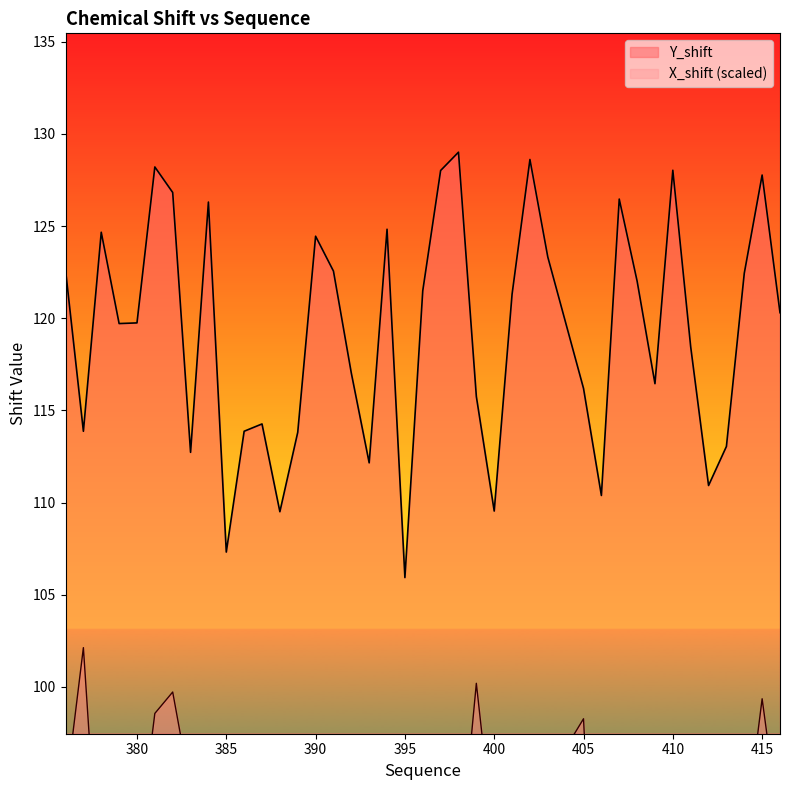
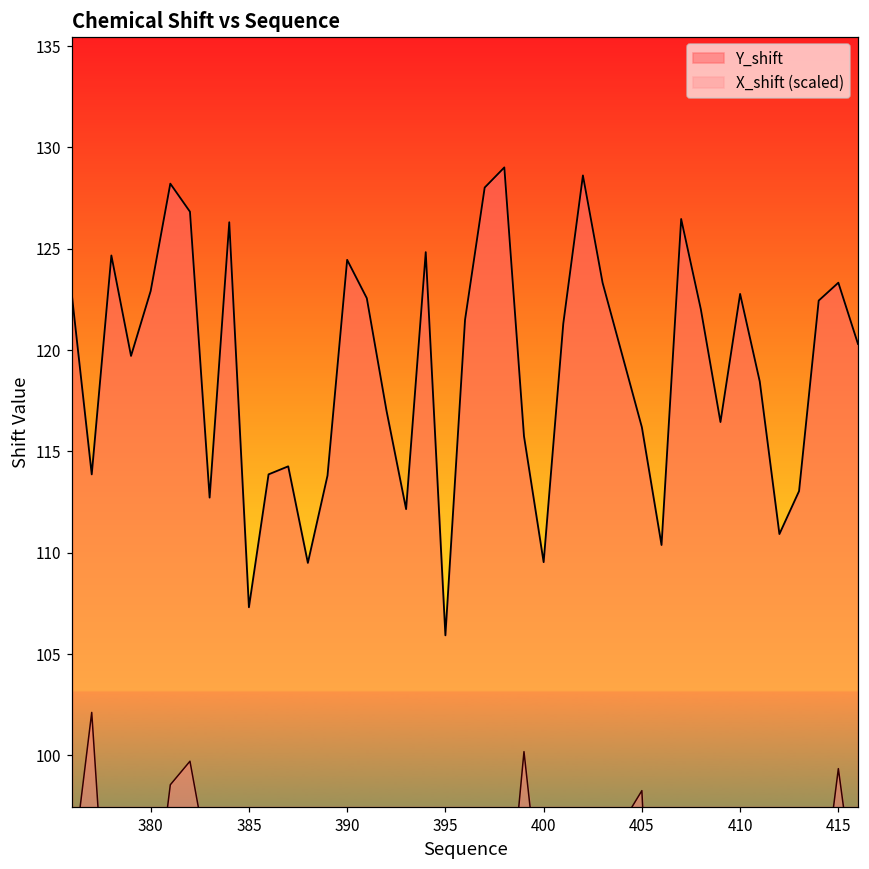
Y_shift, 380: 119.7 -> 122.9
Y_shift, 410: 128.0 -> 122.8
Y_shift, 415: 127.8 -> 123.3
